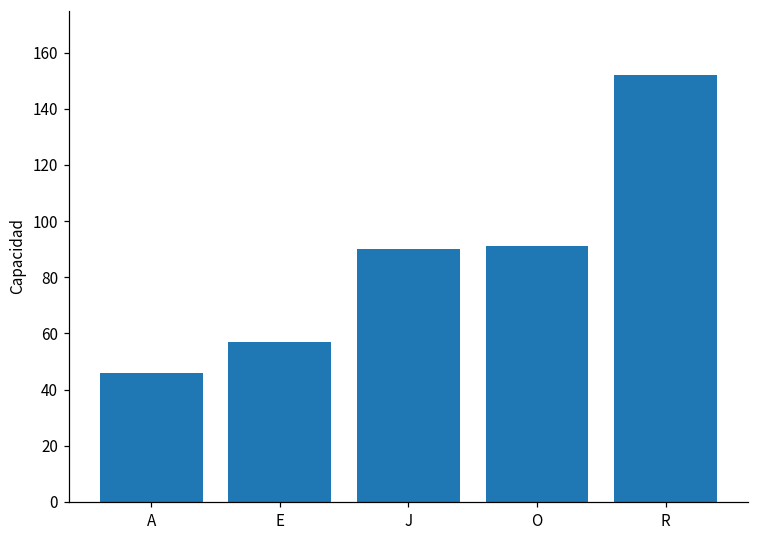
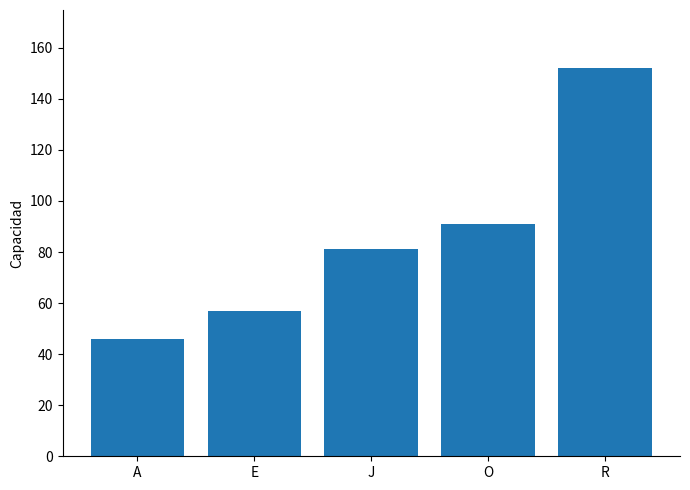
J: 90 -> 81
